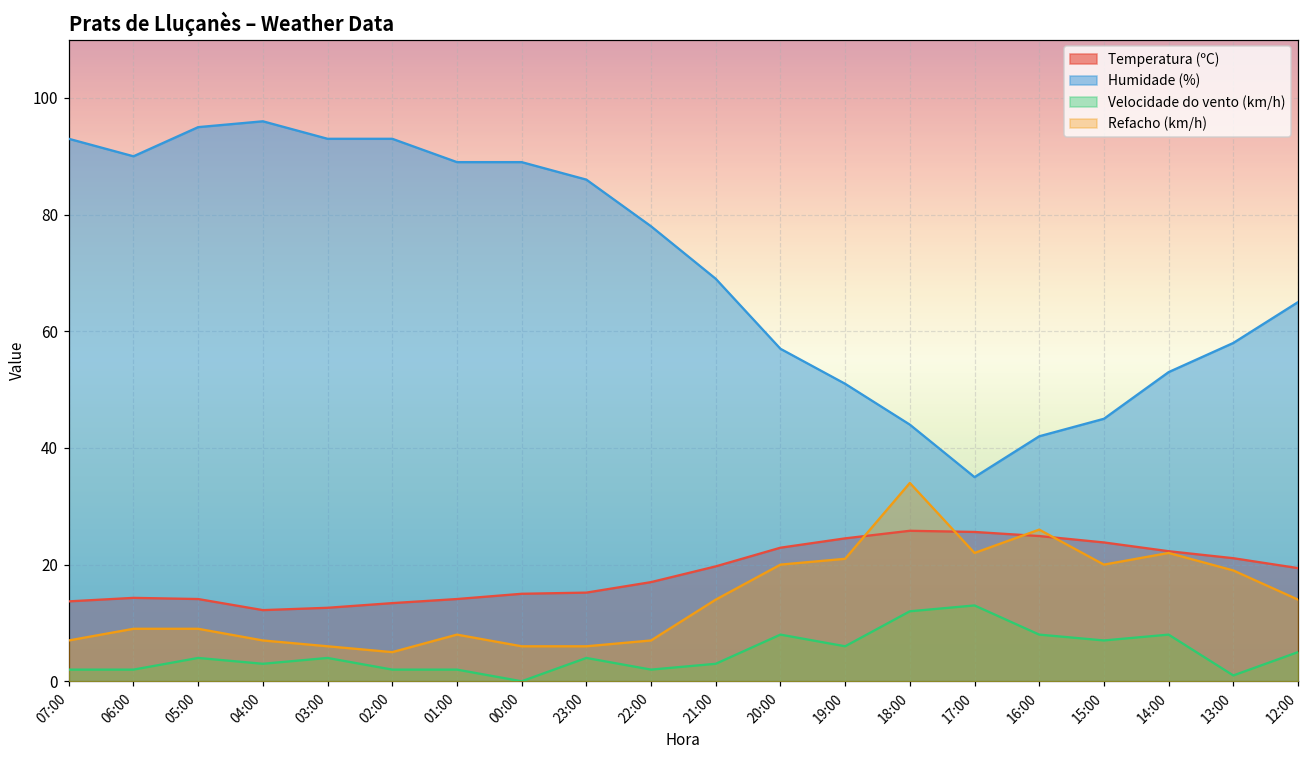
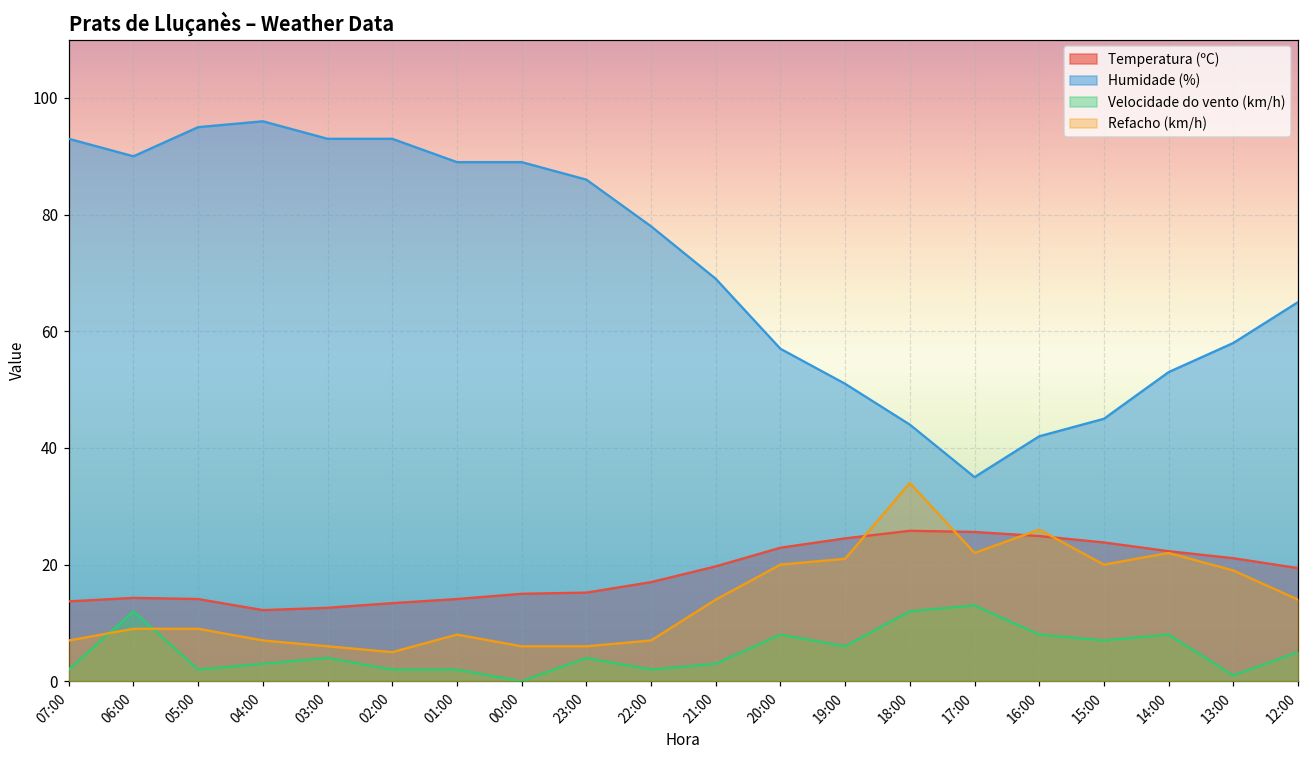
Velocidade do vento (km/h), 06:00: 2 -> 12
Velocidade do vento (km/h), 05:00: 4 -> 2
